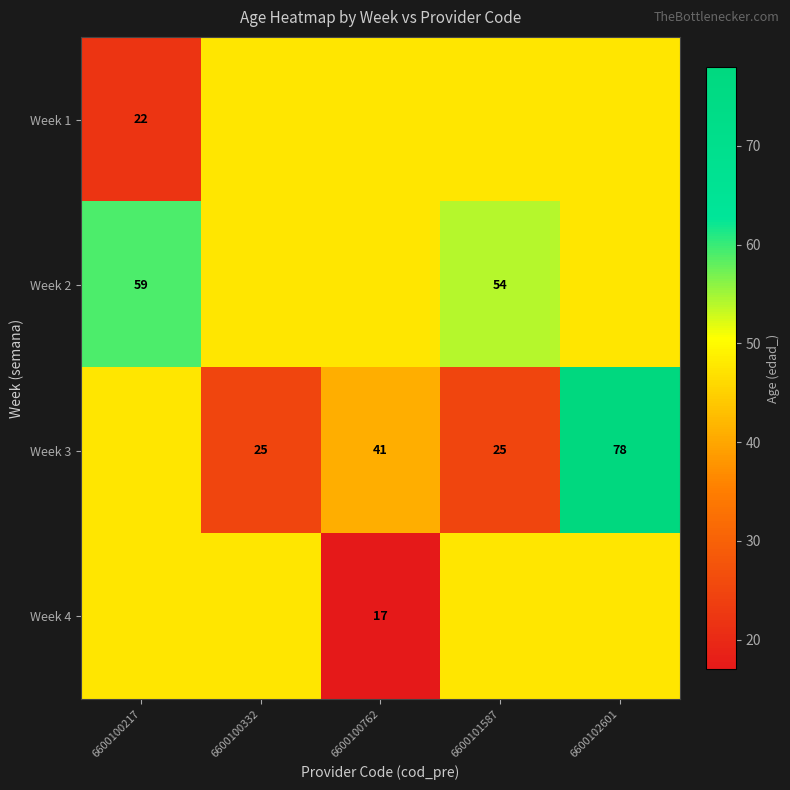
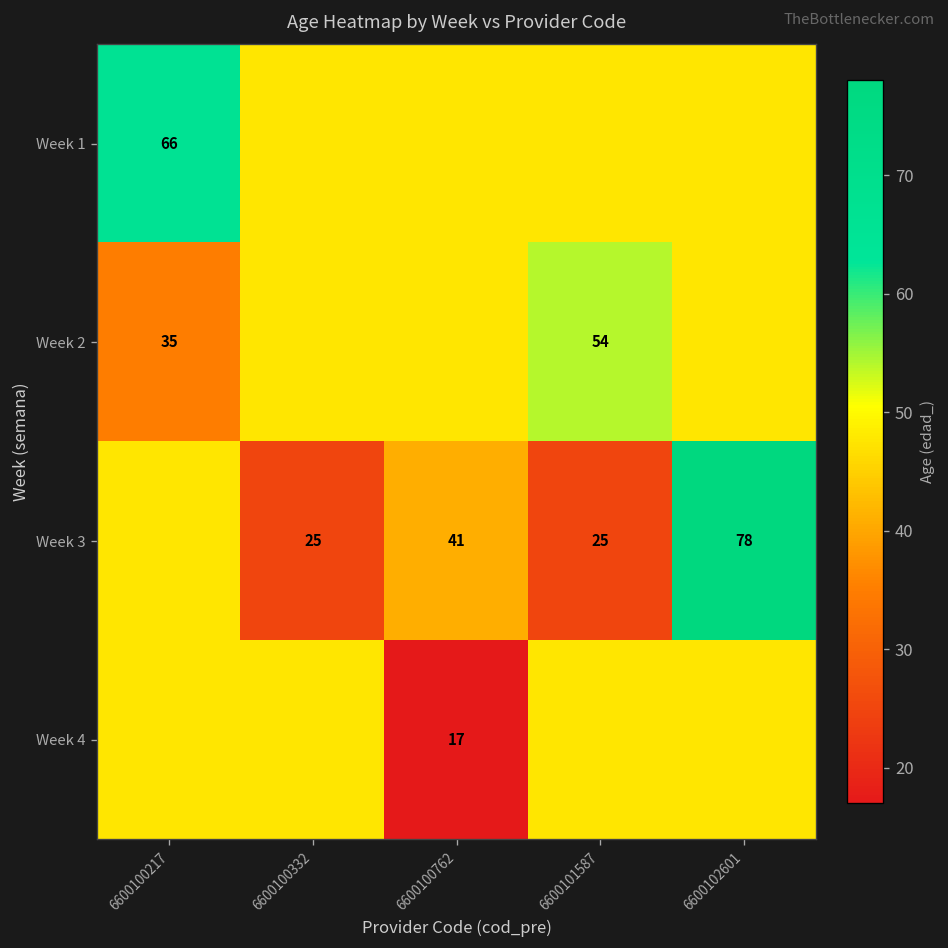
Week 1, 6600100217: 22 -> 66
Week 2, 6600100217: 59 -> 35
